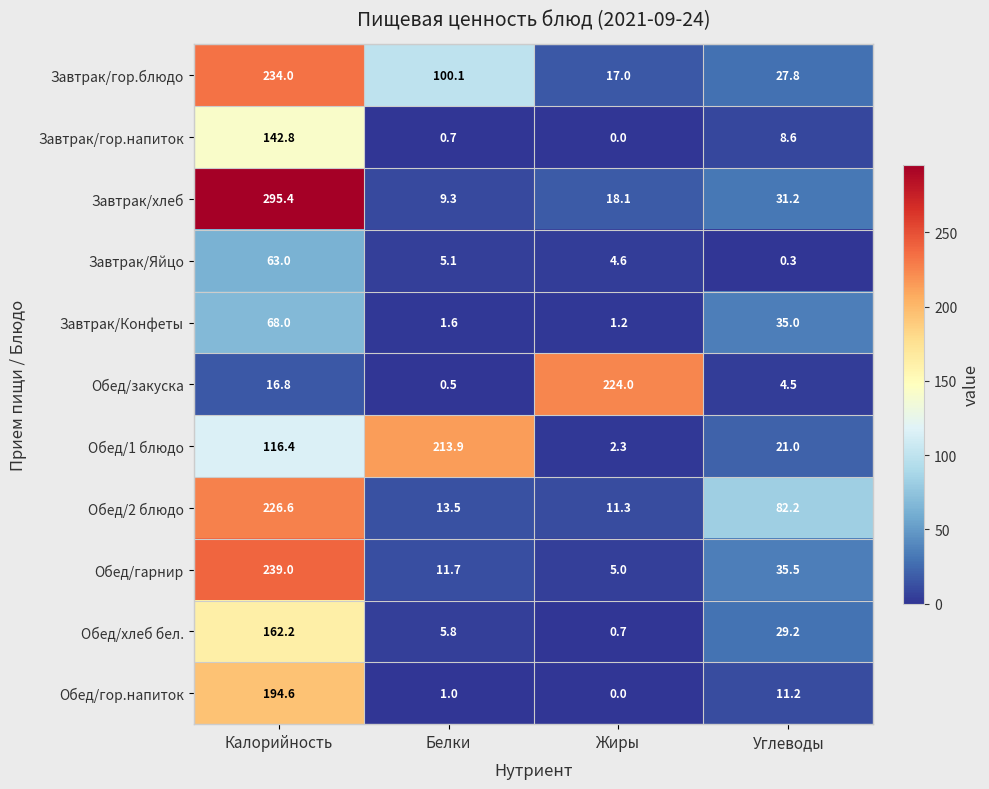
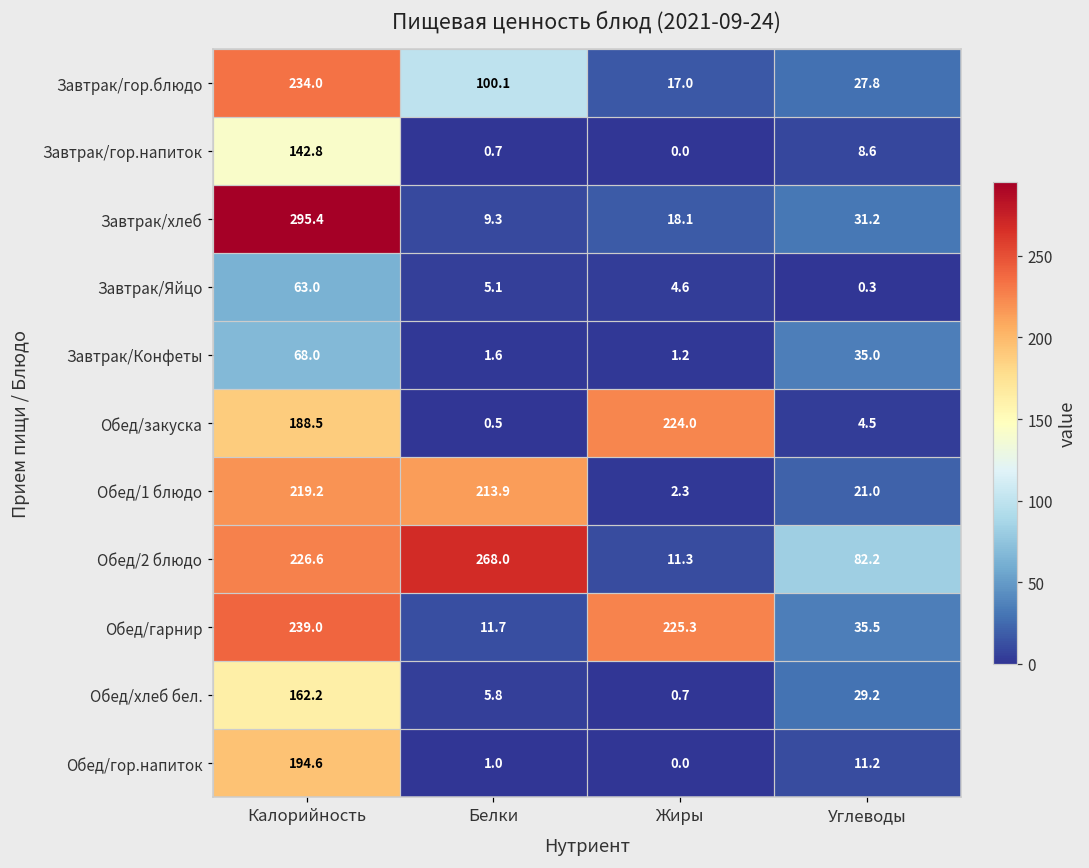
Обед/закуска, Калорийность: 16.8 -> 188.5
Обед/1 блюдо, Калорийность: 116.4 -> 219.2
Обед/2 блюдо, Белки: 13.5 -> 268.0
Обед/гарнир, Жиры: 5.0 -> 225.3
